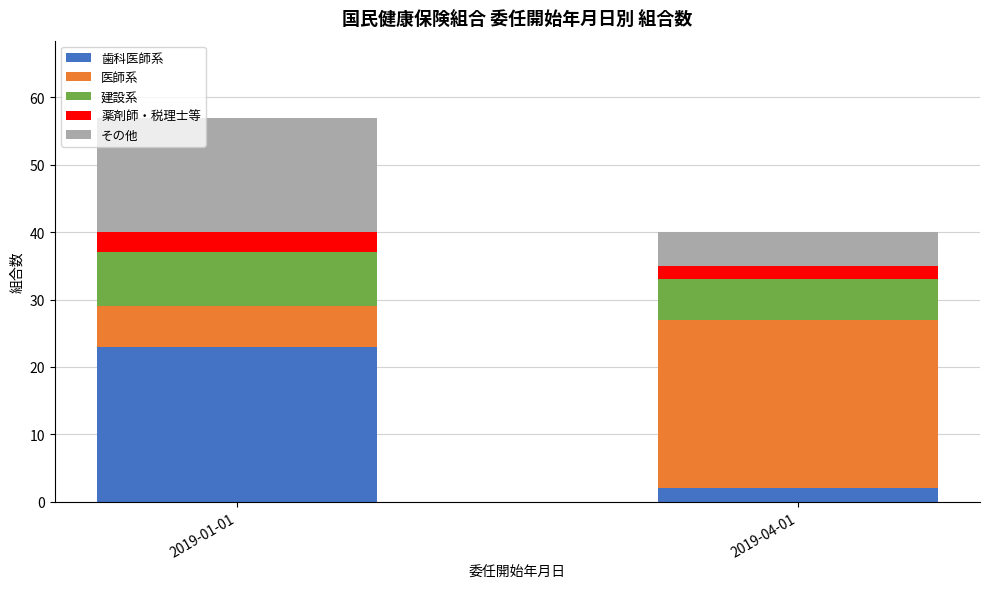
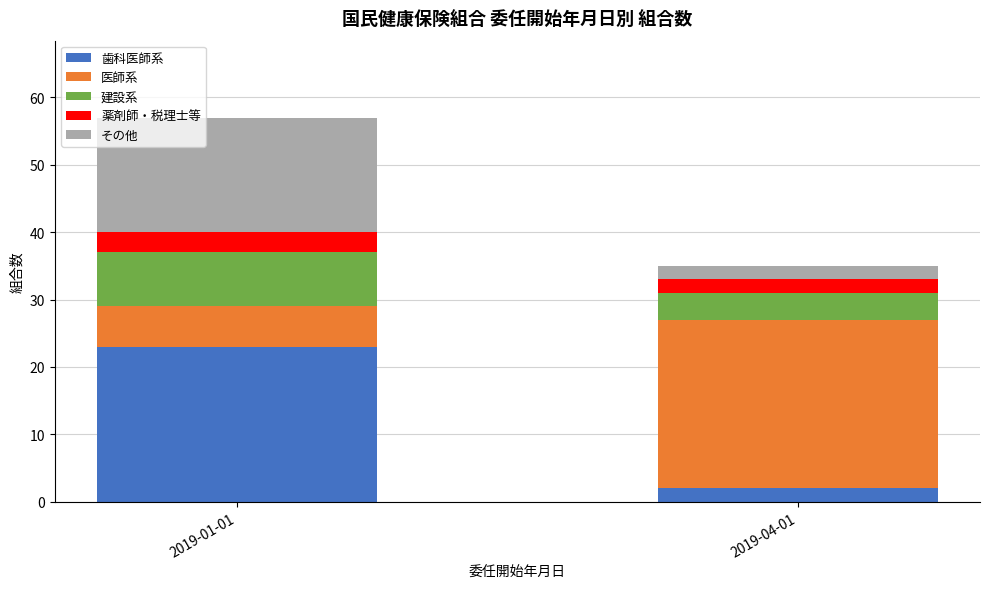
建設系, 2019-04-01: 6 -> 4
その他, 2019-04-01: 5 -> 2
